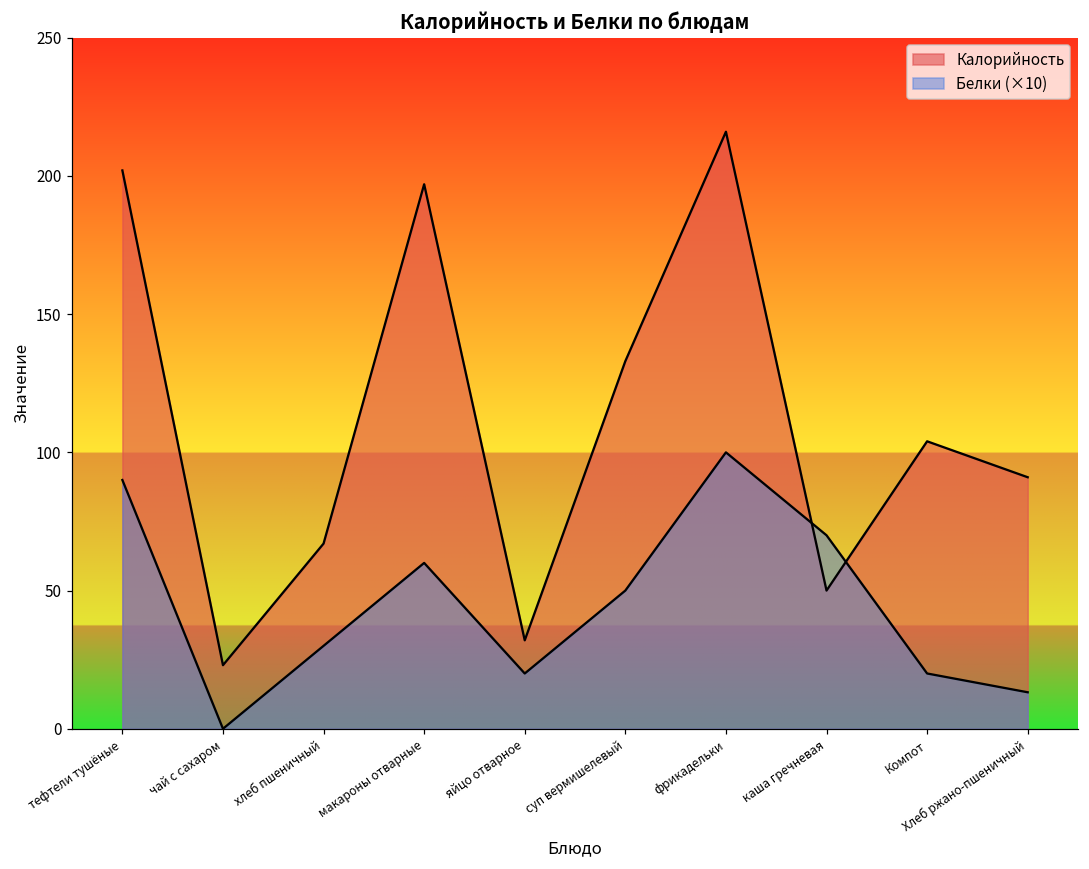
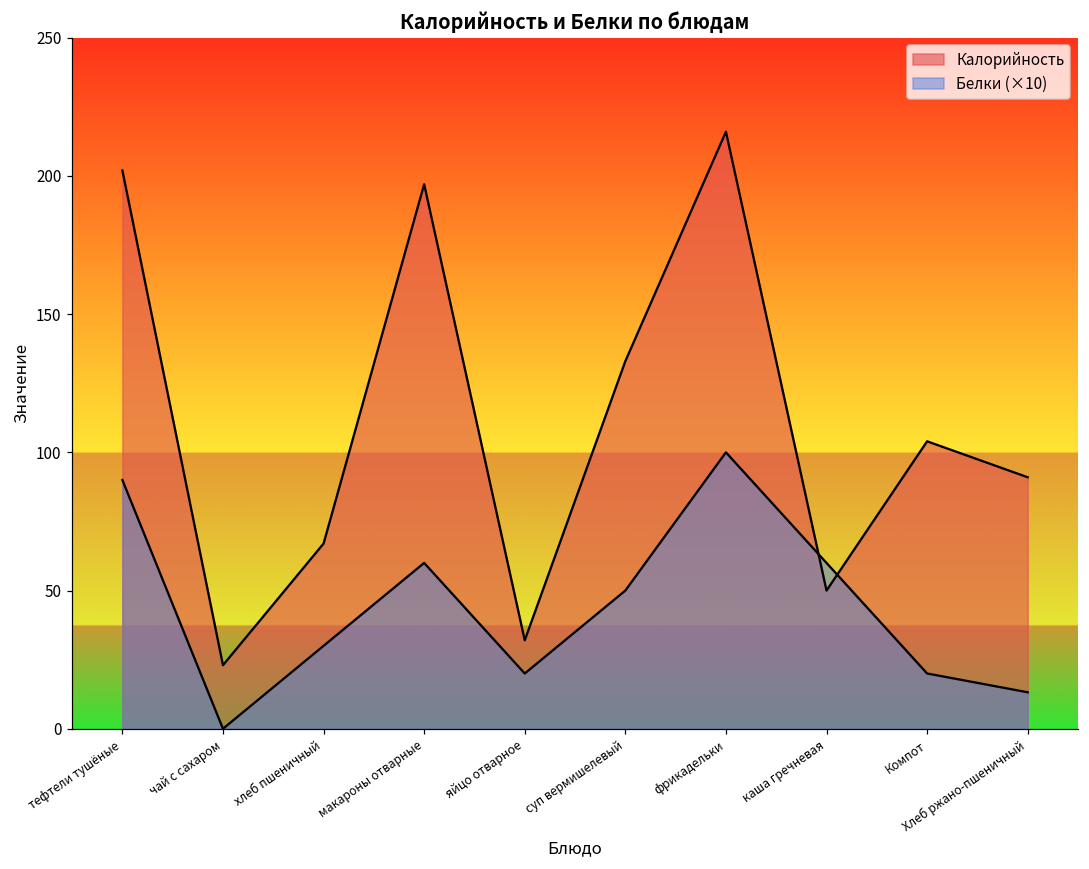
Белки (×10), каша гречневая: 70 -> 60
